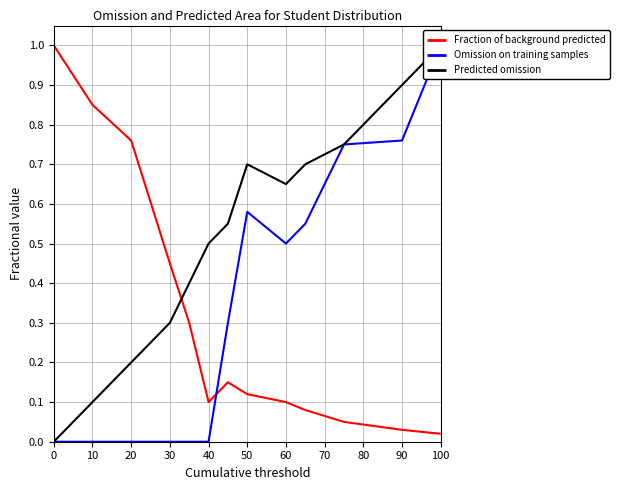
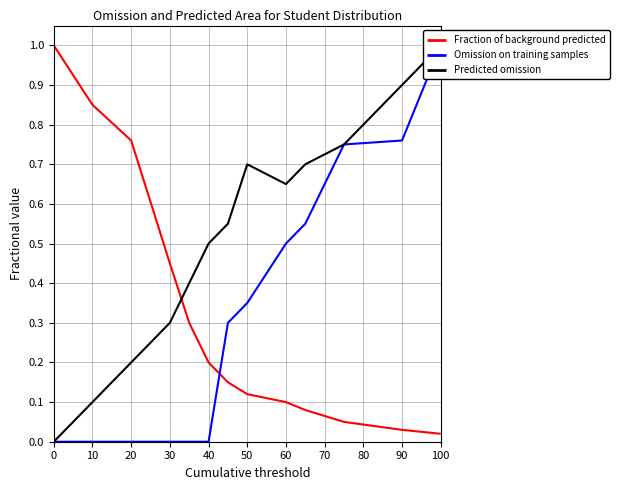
Fraction of background predicted, 40: 0.1 -> 0.2
Omission on training samples, 50: 0.58 -> 0.35
